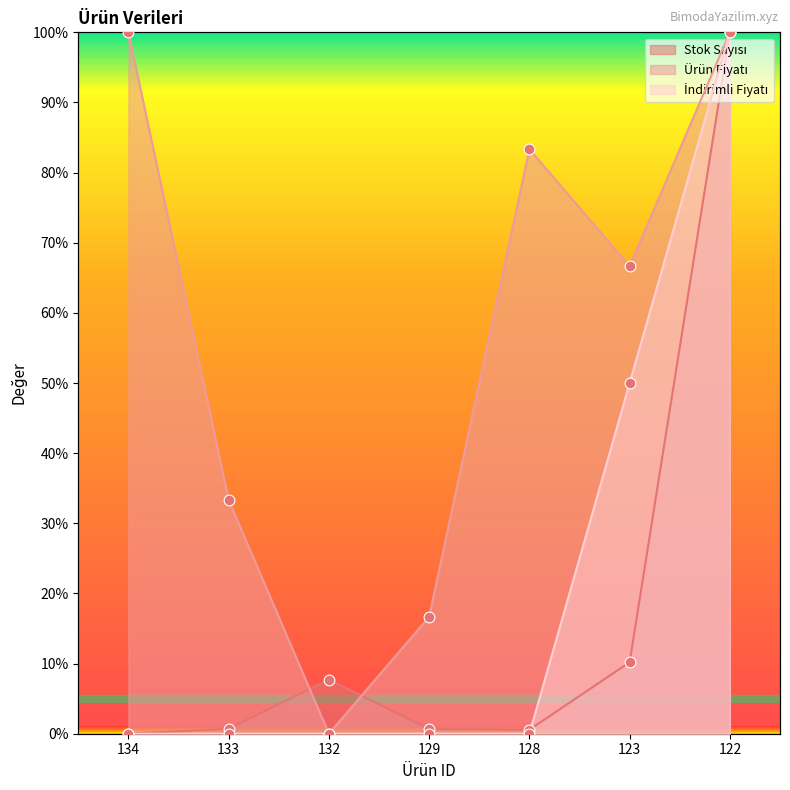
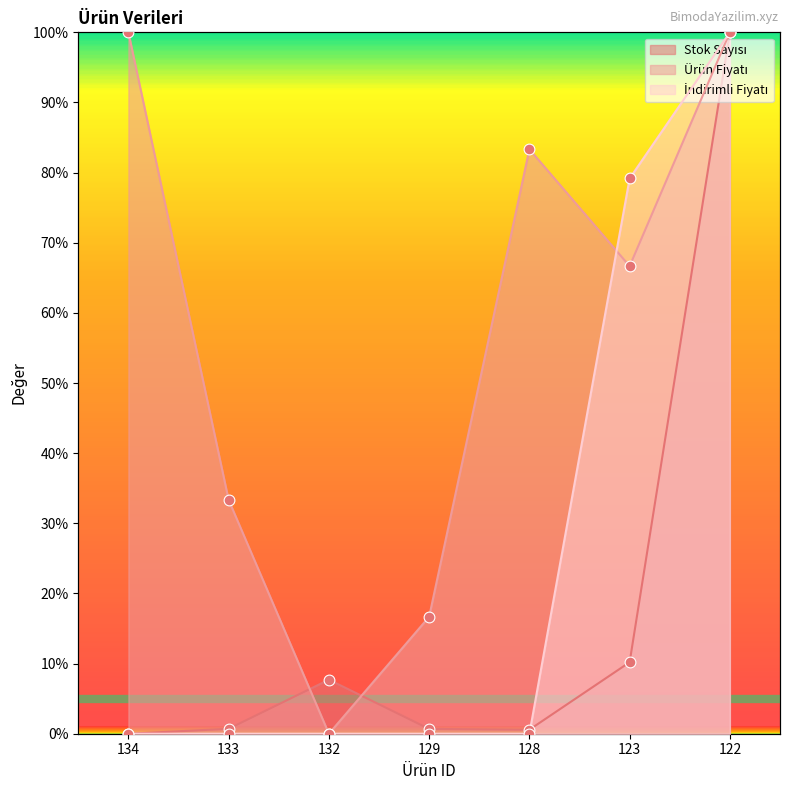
İndirimli Fiyatı, 123: 50% -> 79%
